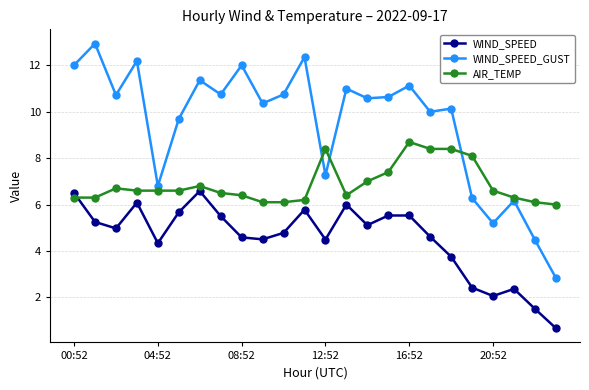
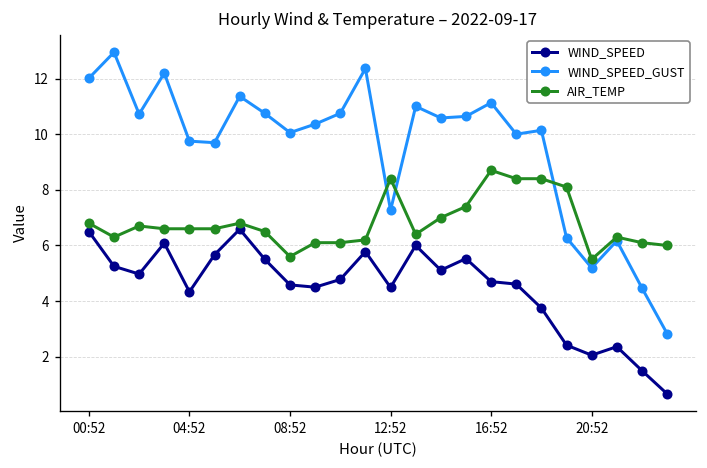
AIR_TEMP, 00:52: 6.3 -> 6.8
WIND_SPEED_GUST, 04:52: 6.8 -> 9.8
WIND_SPEED_GUST, 08:52: 12.0 -> 10.1
AIR_TEMP, 08:52: 6.4 -> 5.6
WIND_SPEED, 16:52: 5.5 -> 4.7
AIR_TEMP, 20:52: 6.6 -> 5.5
